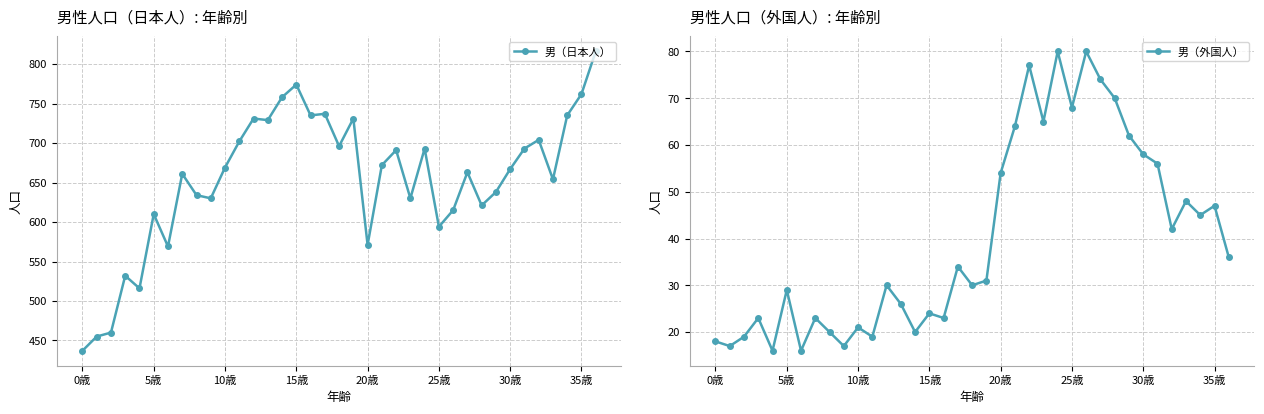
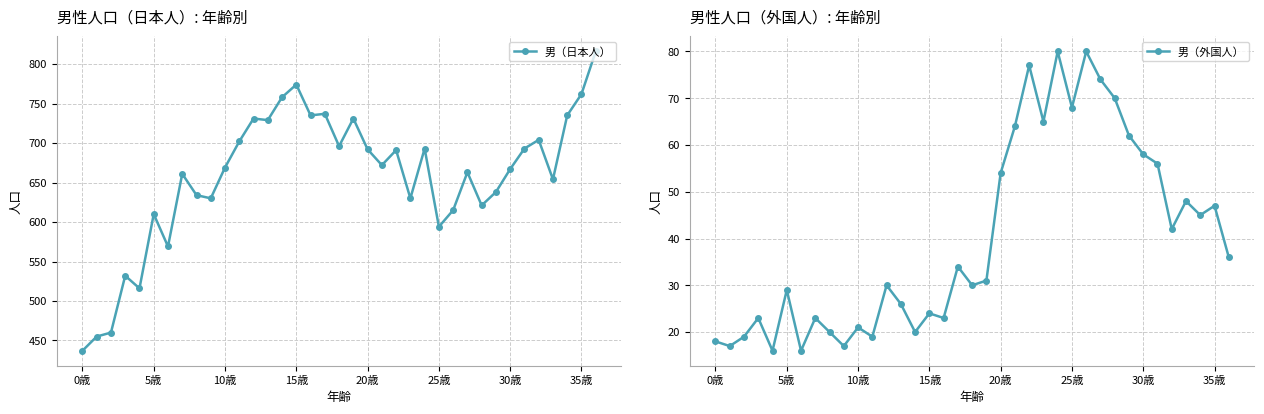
男性人口（日本人）: 年齢別, 20歳: 570 -> 690
